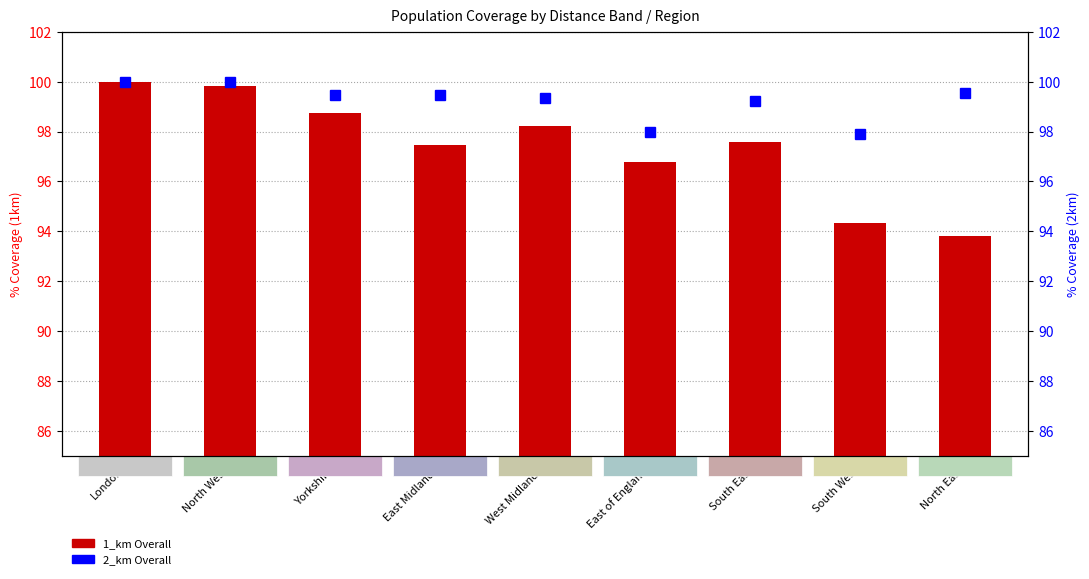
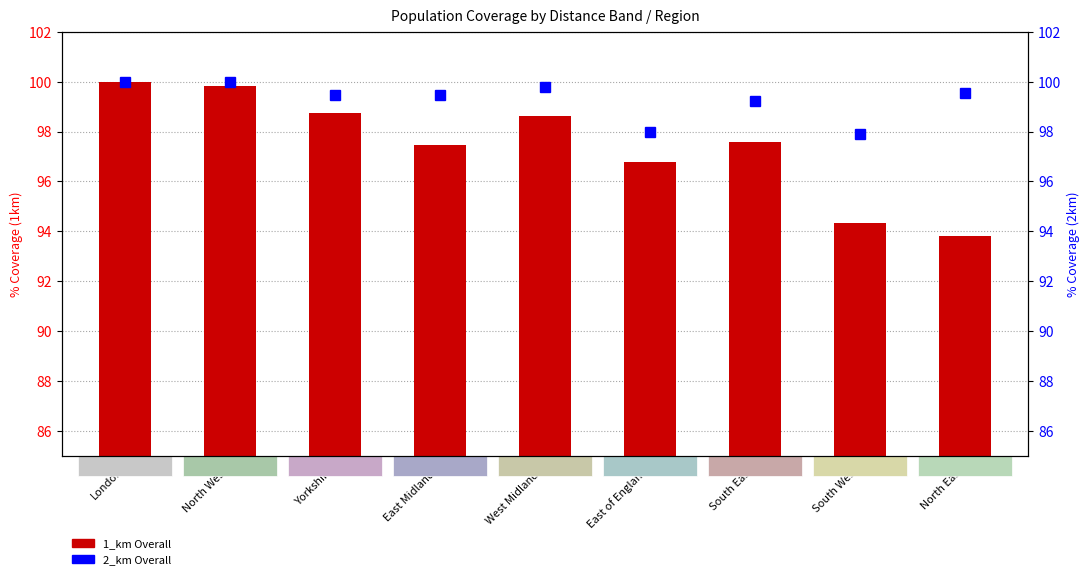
1_km Overall, West Midlands: 98.2 -> 98.6
2_km Overall, West Midlands: 99.3 -> 99.8
